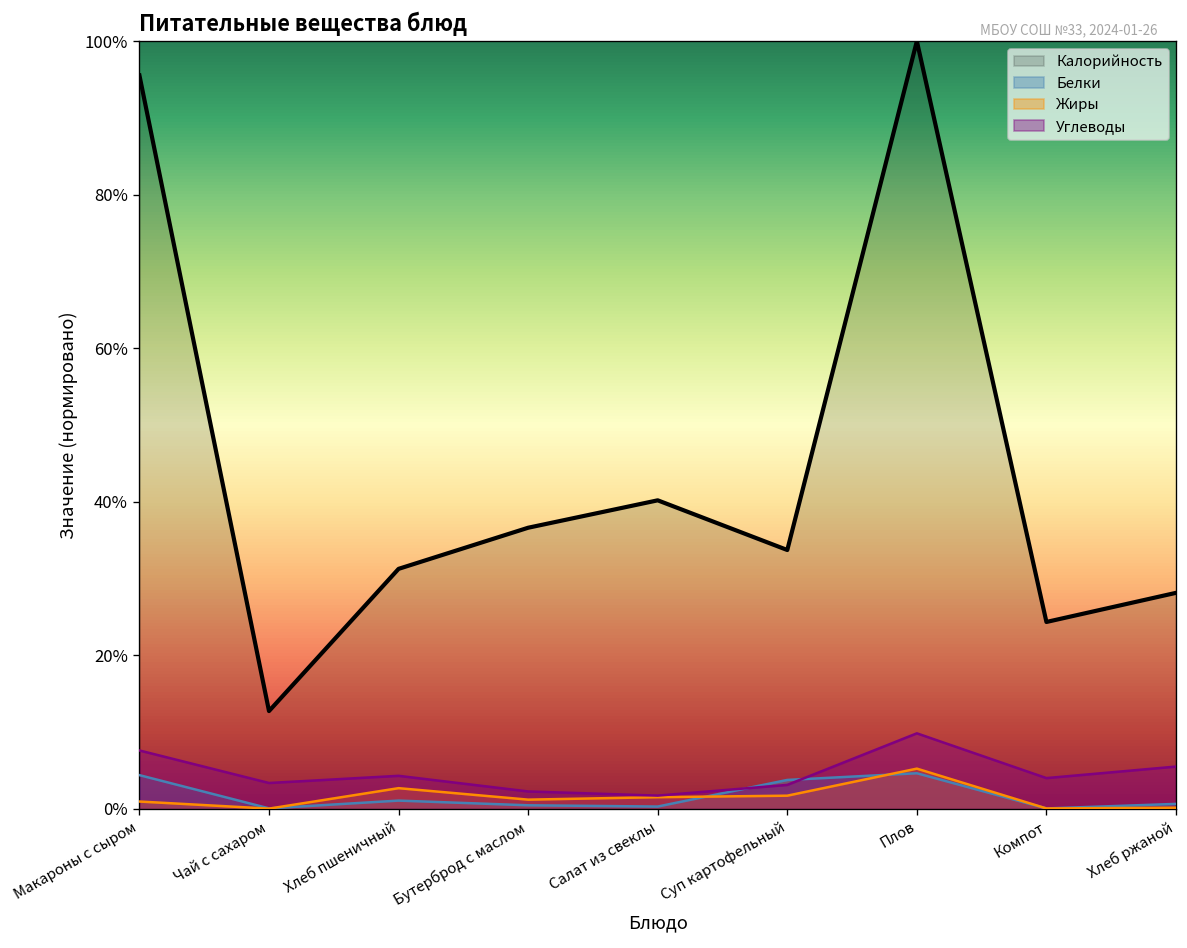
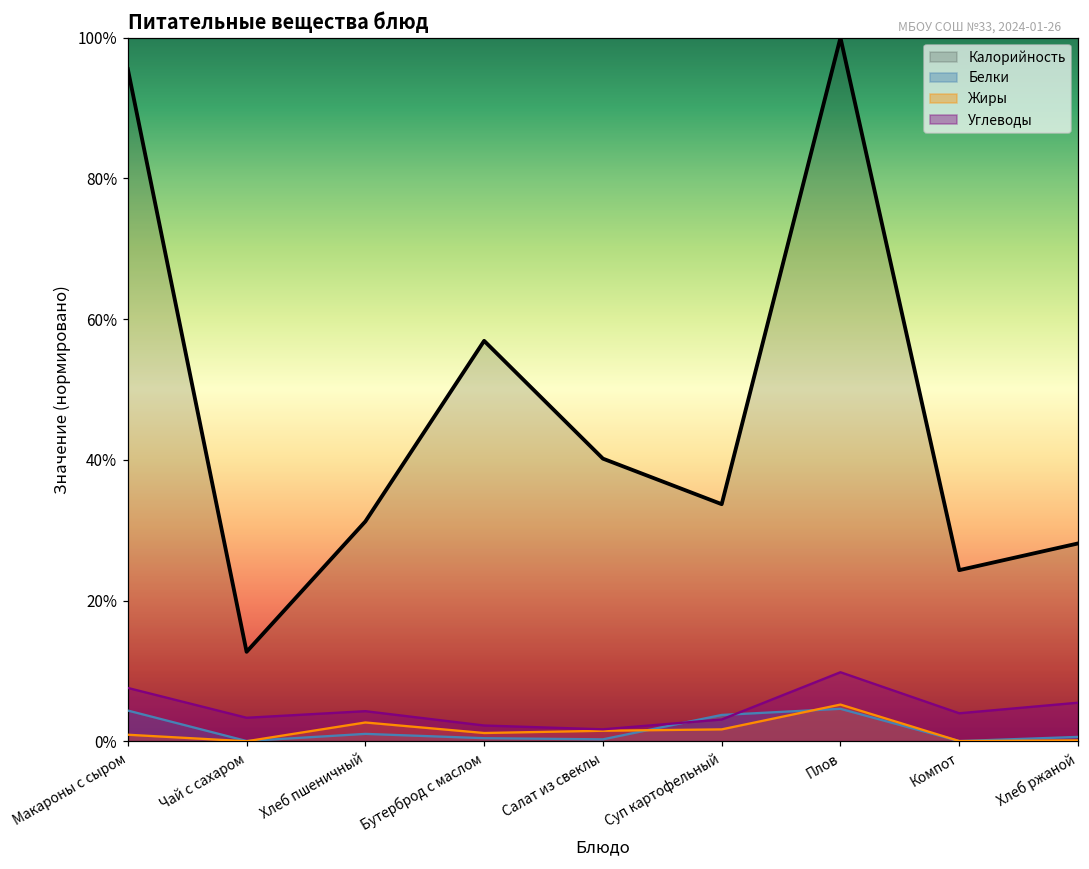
Калорийность, Бутерброд с маслом: 37% -> 57%
